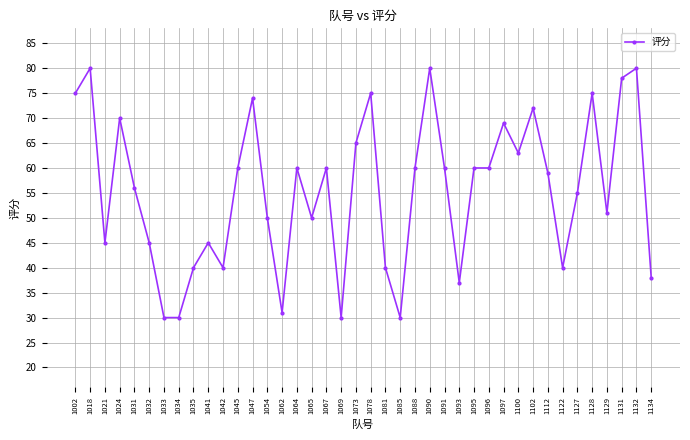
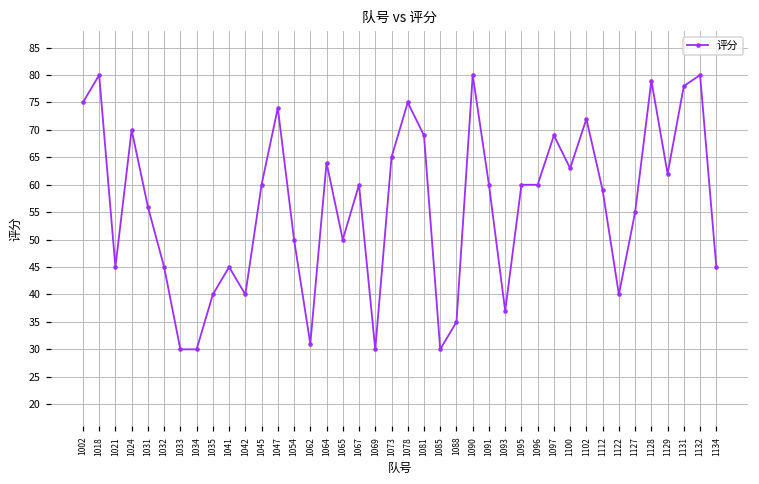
1064: 60 -> 64
1081: 40 -> 69
1088: 60 -> 35
1128: 75 -> 79
1129: 51 -> 62
1134: 38 -> 45
